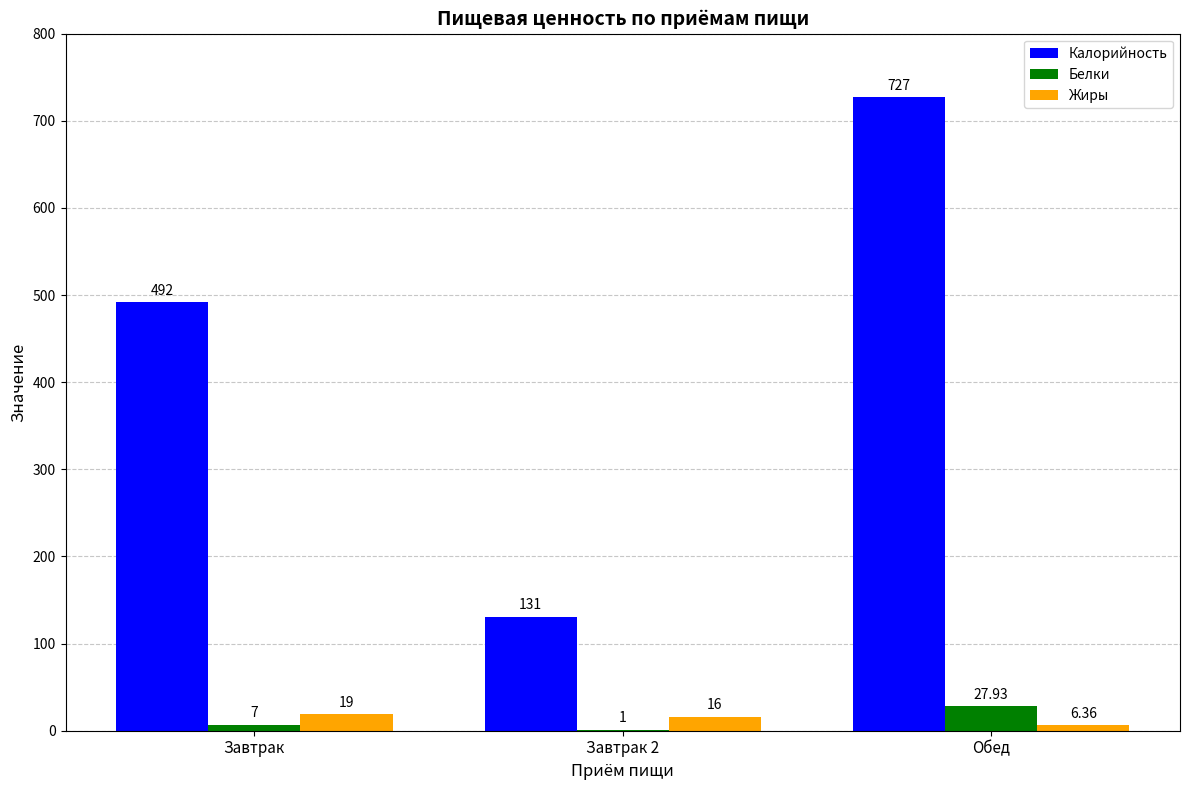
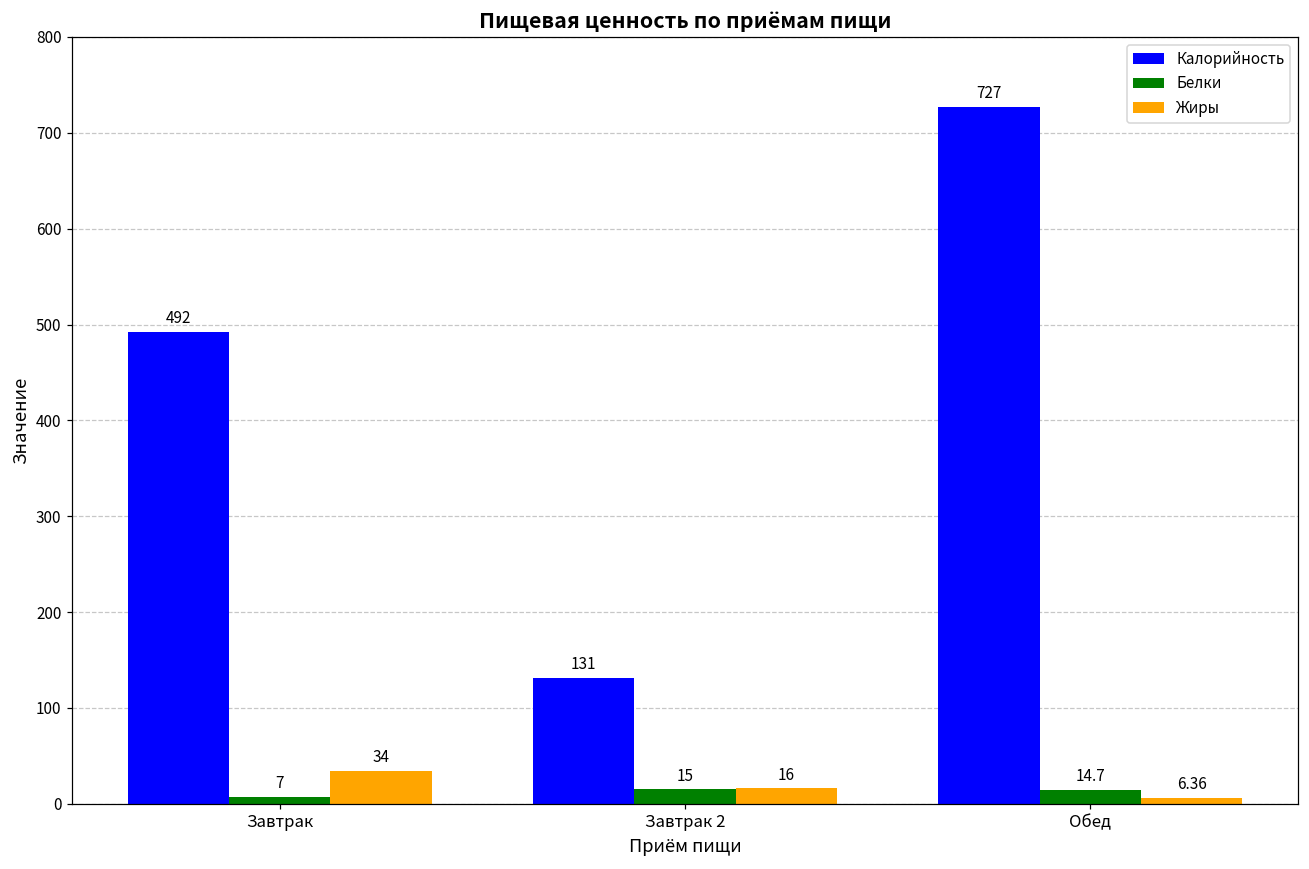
Жиры, Завтрак: 19 -> 34
Белки, Завтрак 2: 1 -> 15
Белки, Обед: 27.93 -> 14.7
